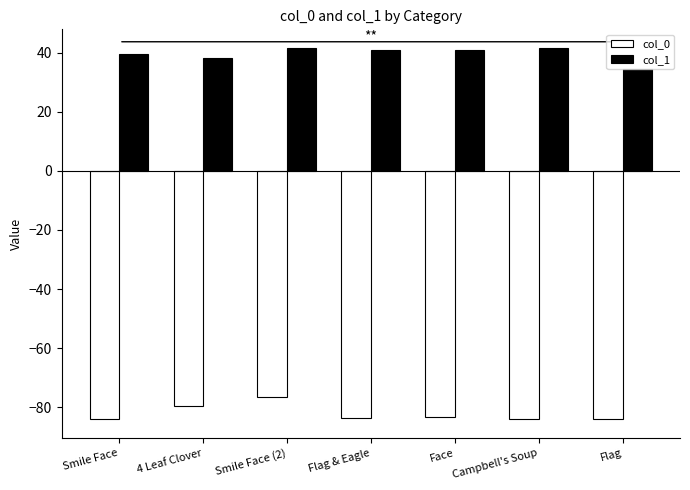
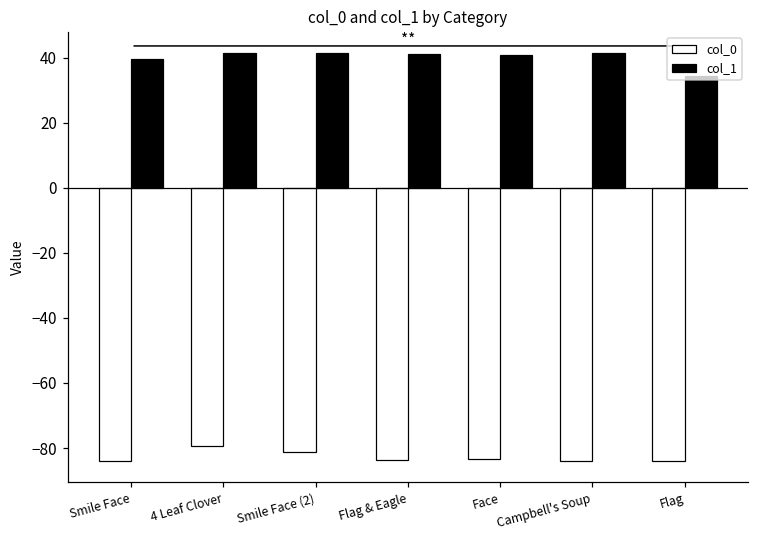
col_1, 4 Leaf Clover: 38 -> 41
col_0, Smile Face (2): -77 -> -81
